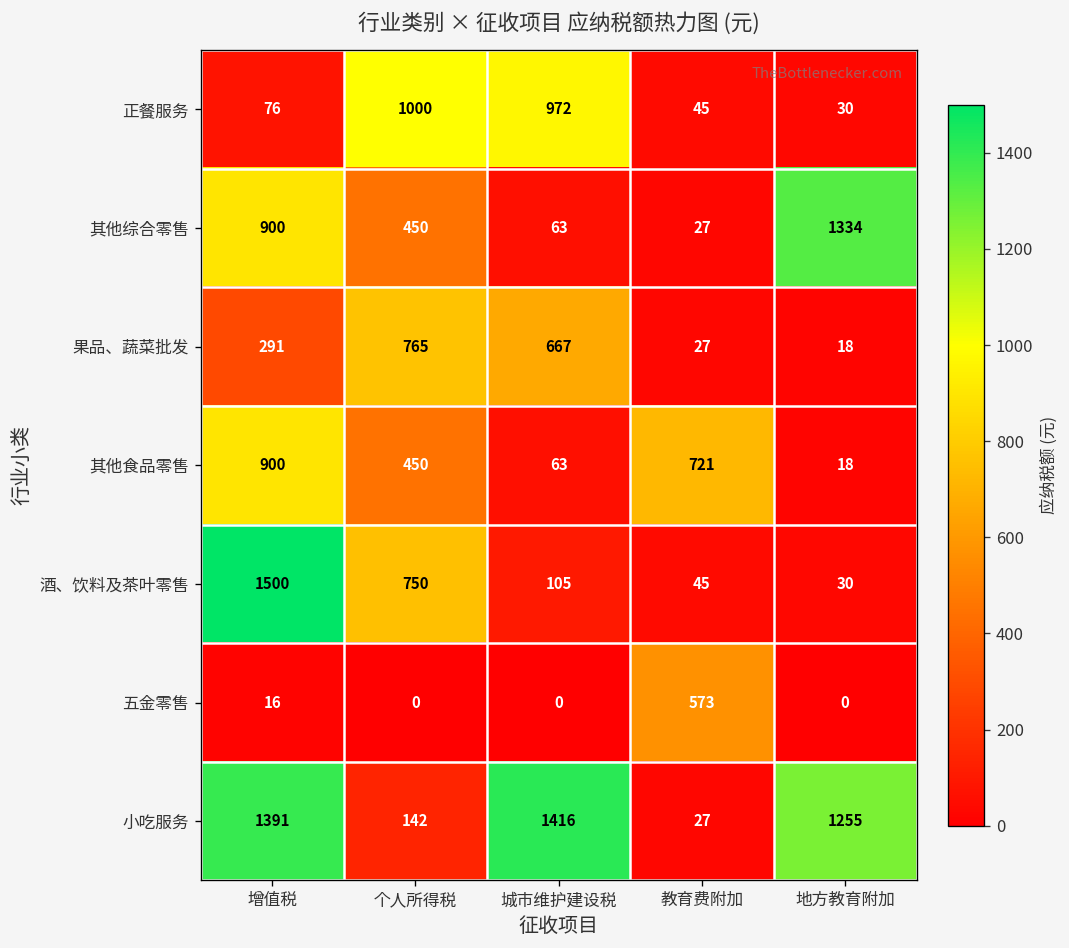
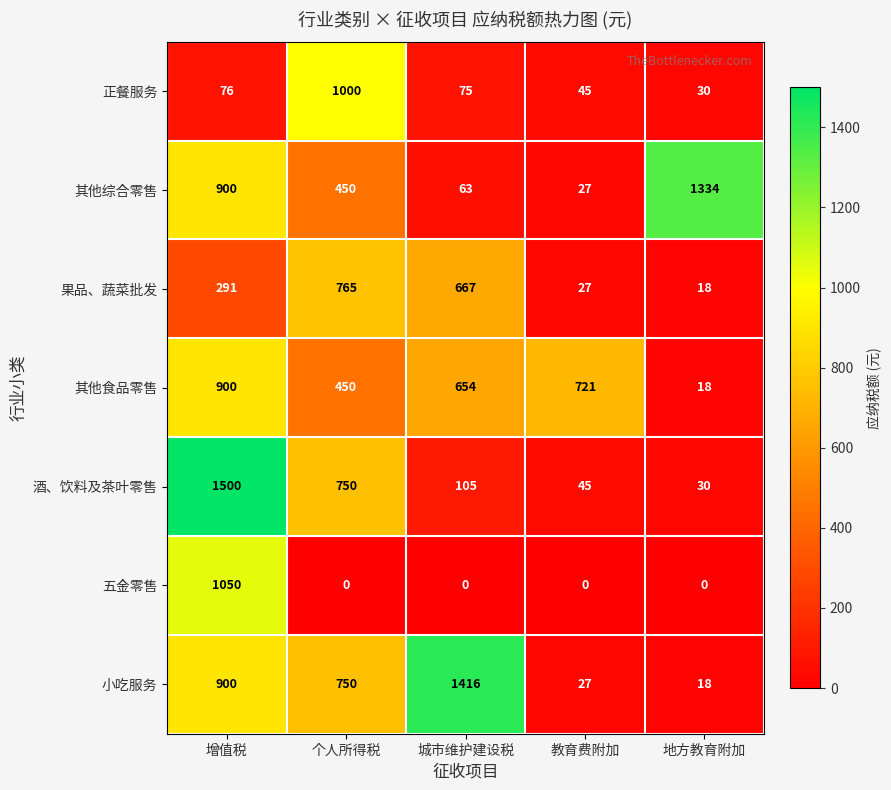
正餐服务, 城市维护建设税: 972 -> 75
其他食品零售, 城市维护建设税: 63 -> 654
五金零售, 增值税: 16 -> 1050
五金零售, 教育费附加: 573 -> 0
小吃服务, 增值税: 1391 -> 900
小吃服务, 个人所得税: 142 -> 750
小吃服务, 地方教育附加: 1255 -> 18
